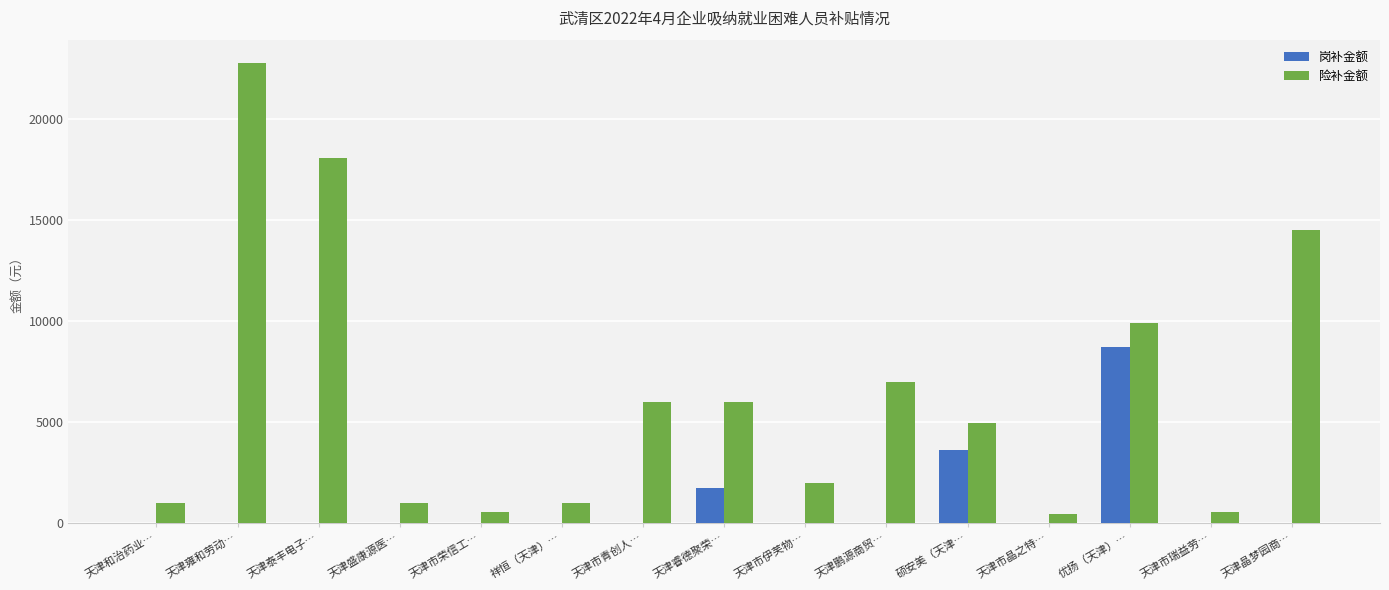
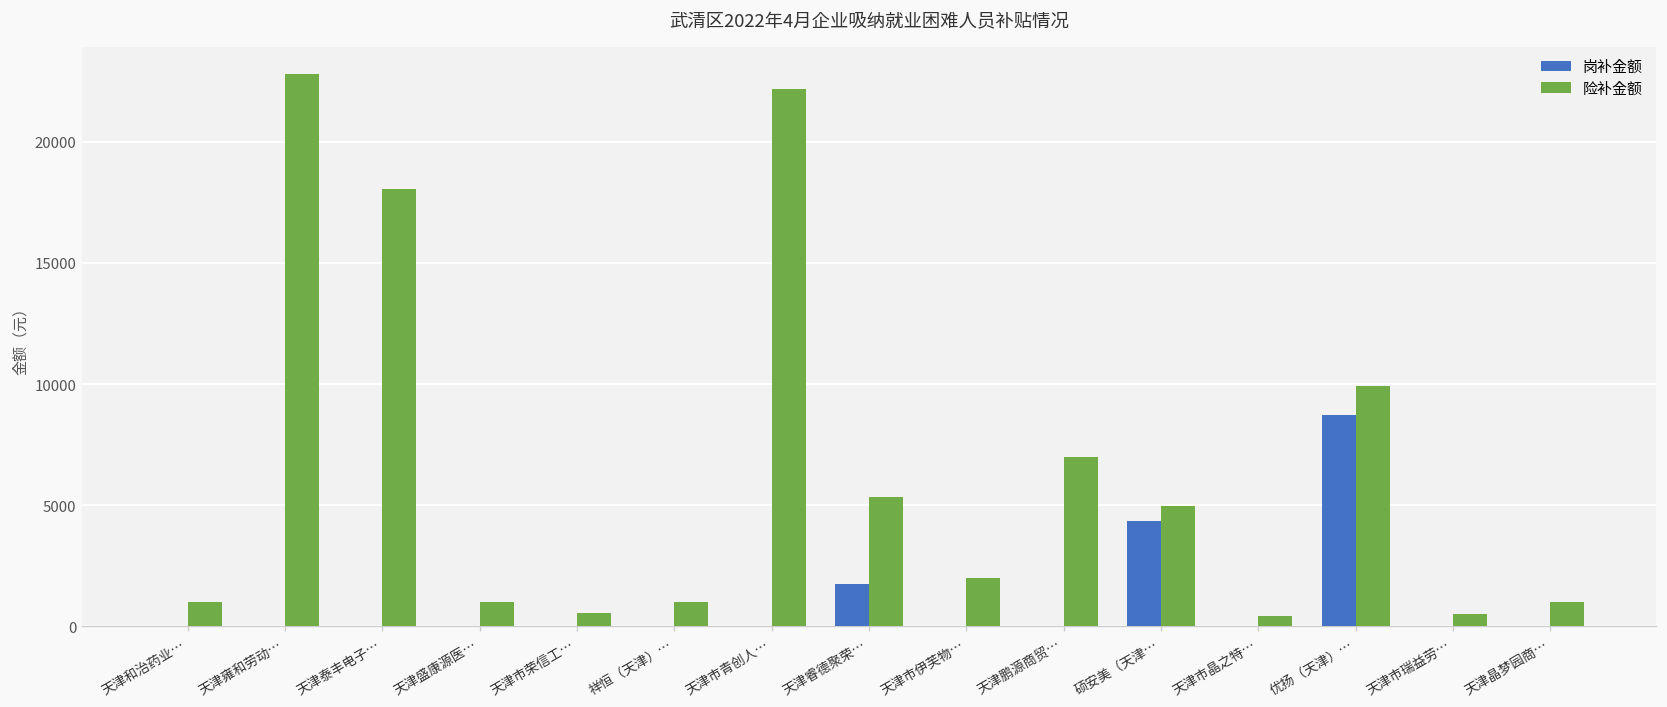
险补金额, 天津市青创人…: 6000 -> 22200
险补金额, 天津睿德聚荣…: 6000 -> 5300
岗补金额, 硕安美（天津…: 3600 -> 4400
险补金额, 天津晶梦园商…: 14500 -> 1000
